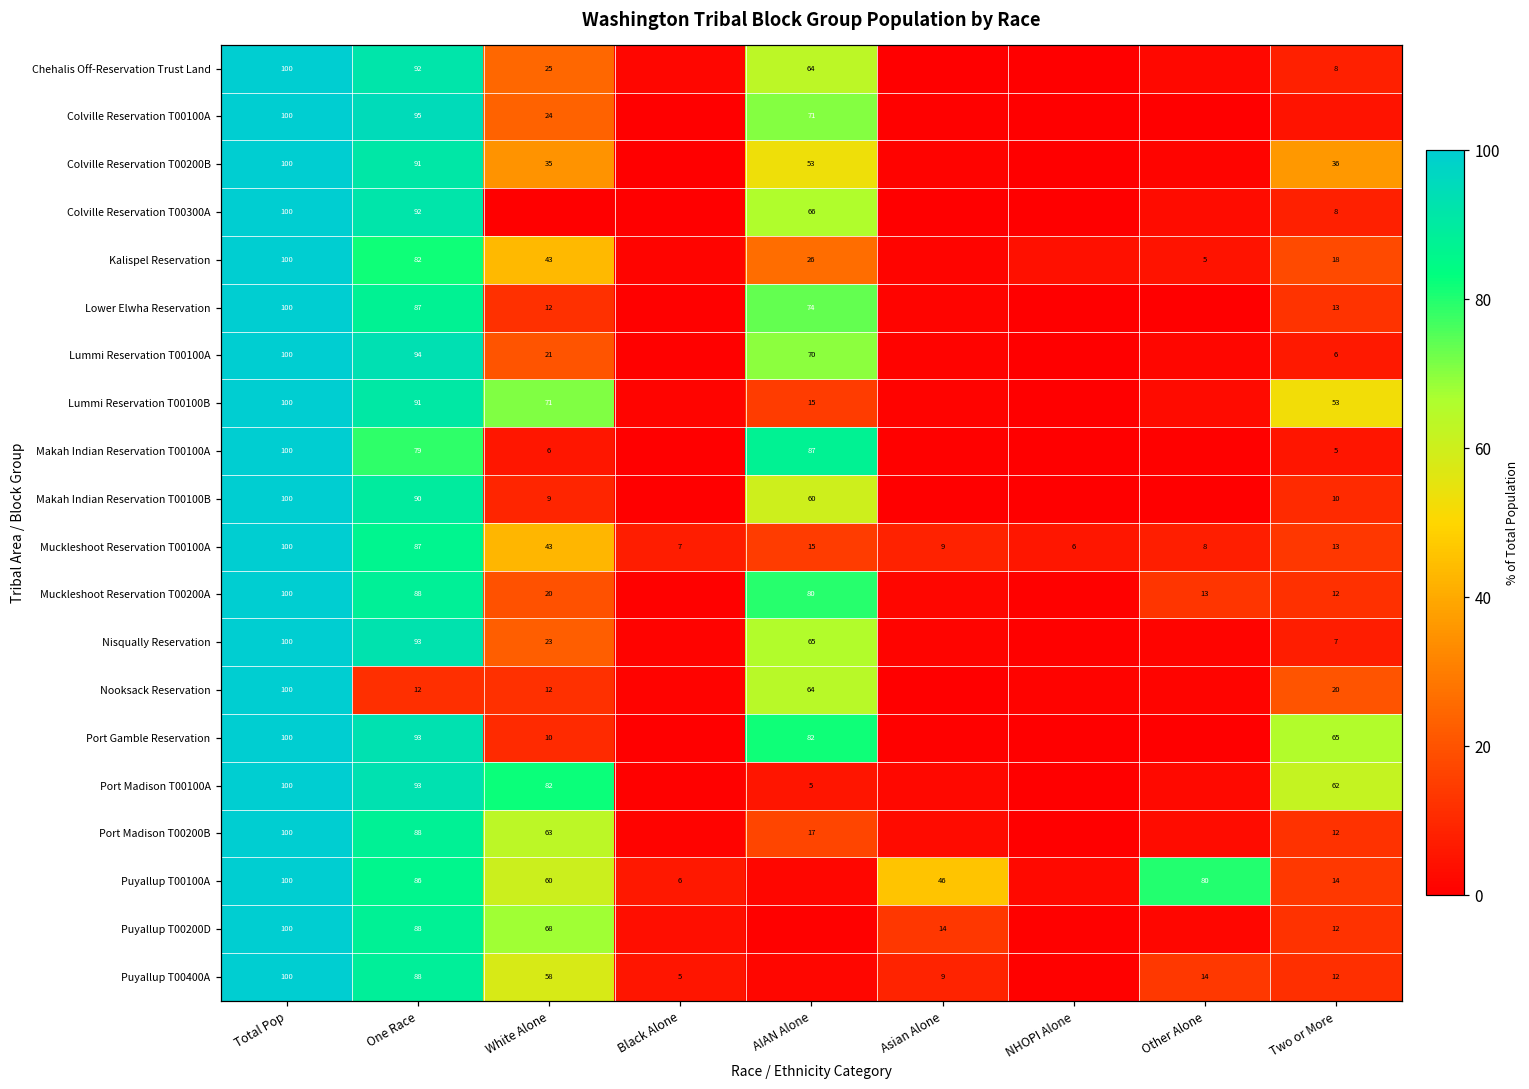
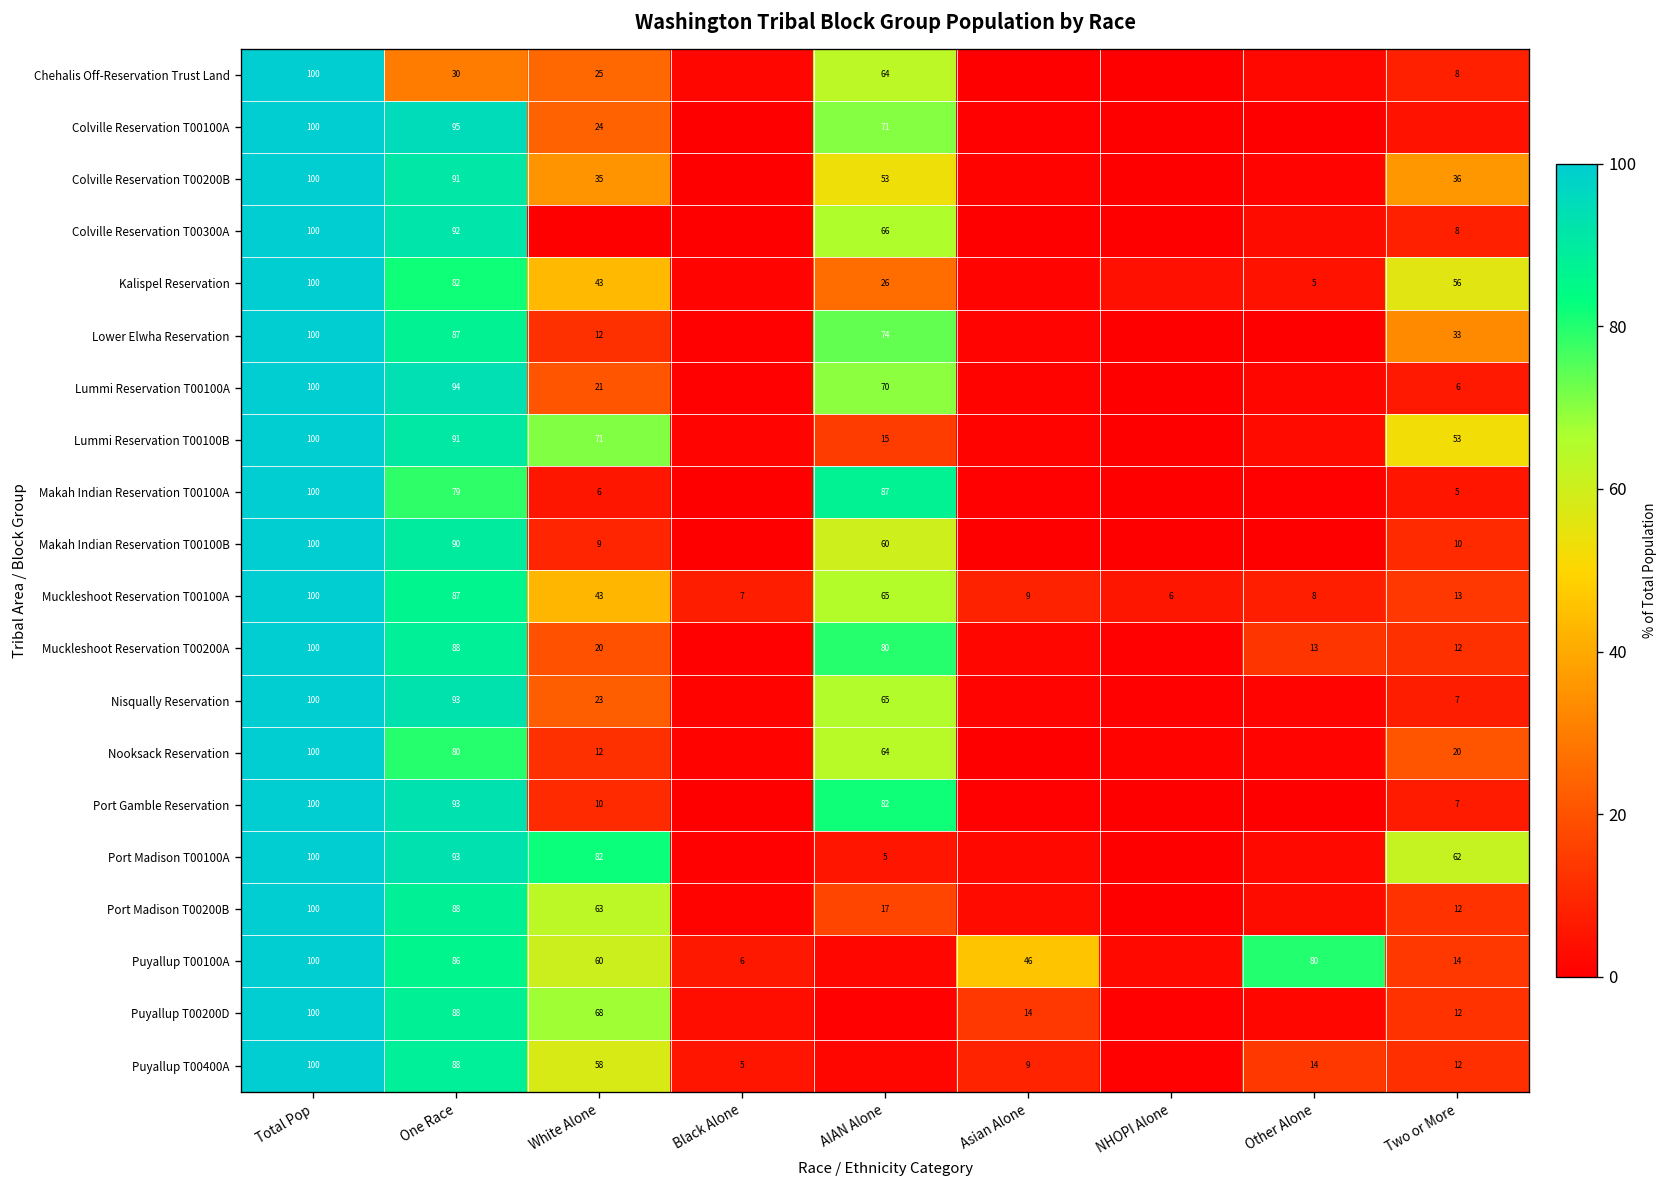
Chehalis Off-Reservation Trust Land, One Race: 92 -> 30
Kalispel Reservation, Two or More: 18 -> 56
Lower Elwha Reservation, Two or More: 13 -> 33
Muckleshoot Reservation T00100A, AIAN Alone: 15 -> 65
Nooksack Reservation, One Race: 12 -> 80
Port Gamble Reservation, Two or More: 65 -> 7
